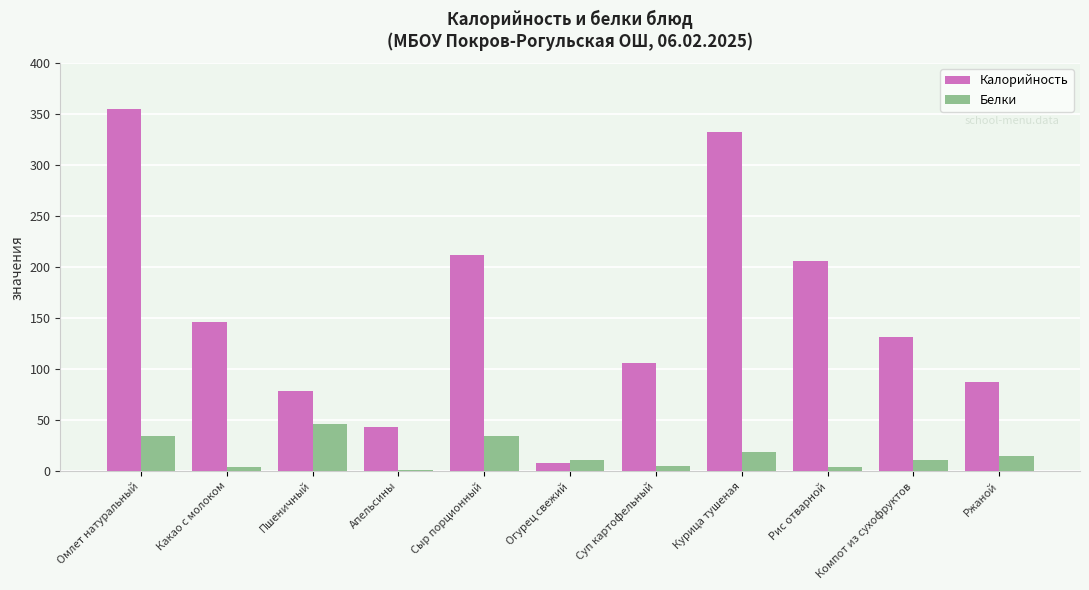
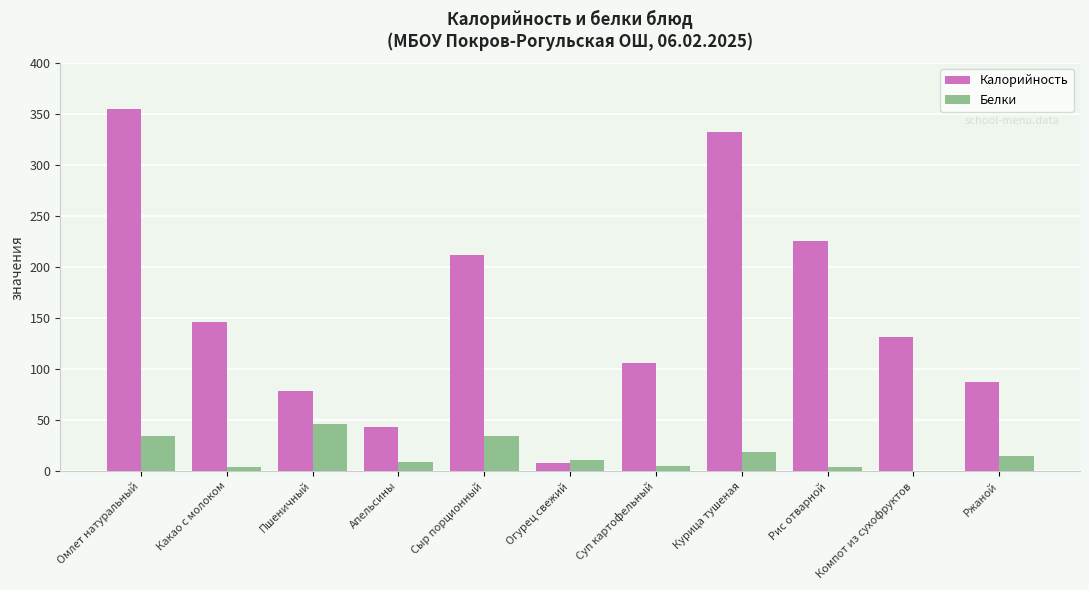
Белки, Апельсины: 1 -> 9
Калорийность, Рис отварной: 206 -> 226
Белки, Компот из сухофруктов: 11 -> 1
